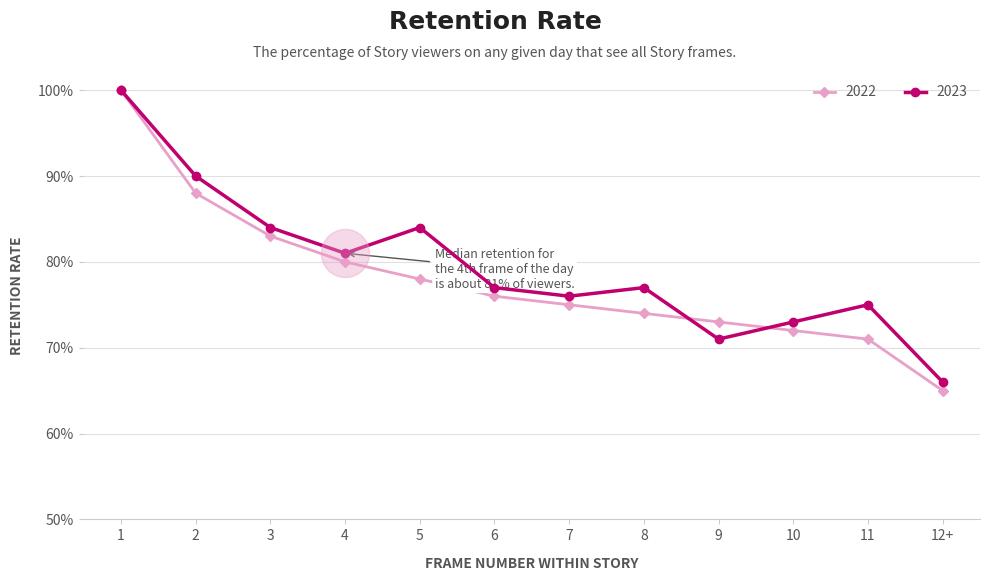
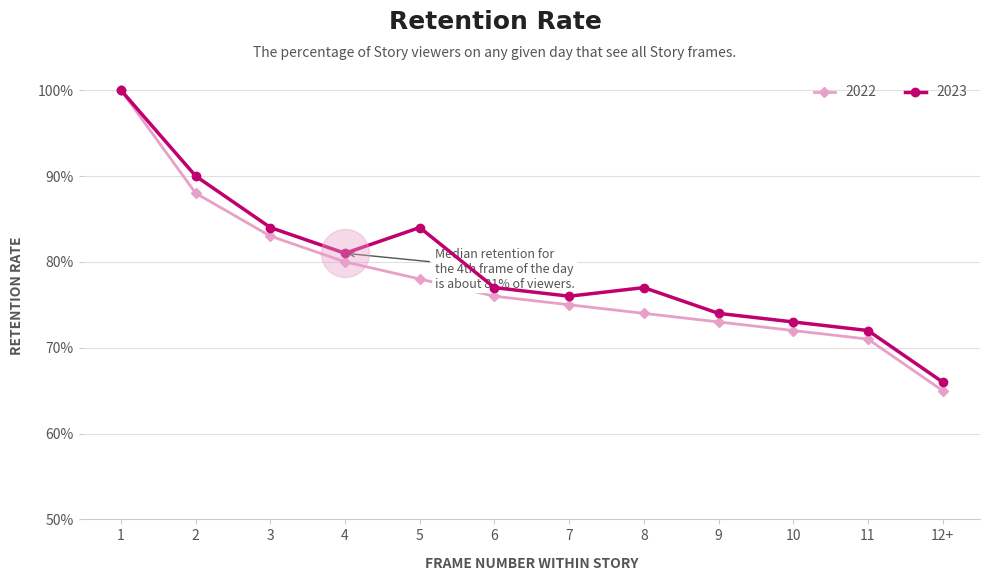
2023, 9: 71% -> 74%
2023, 11: 75% -> 72%
